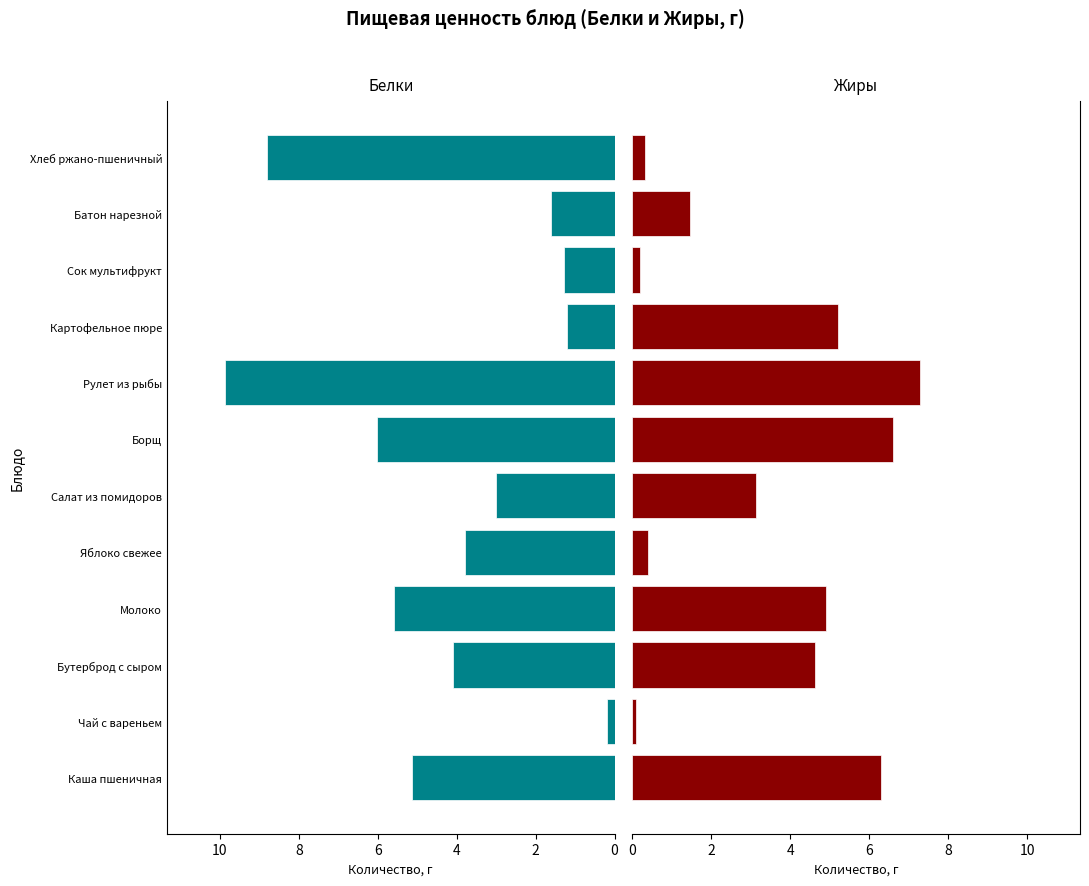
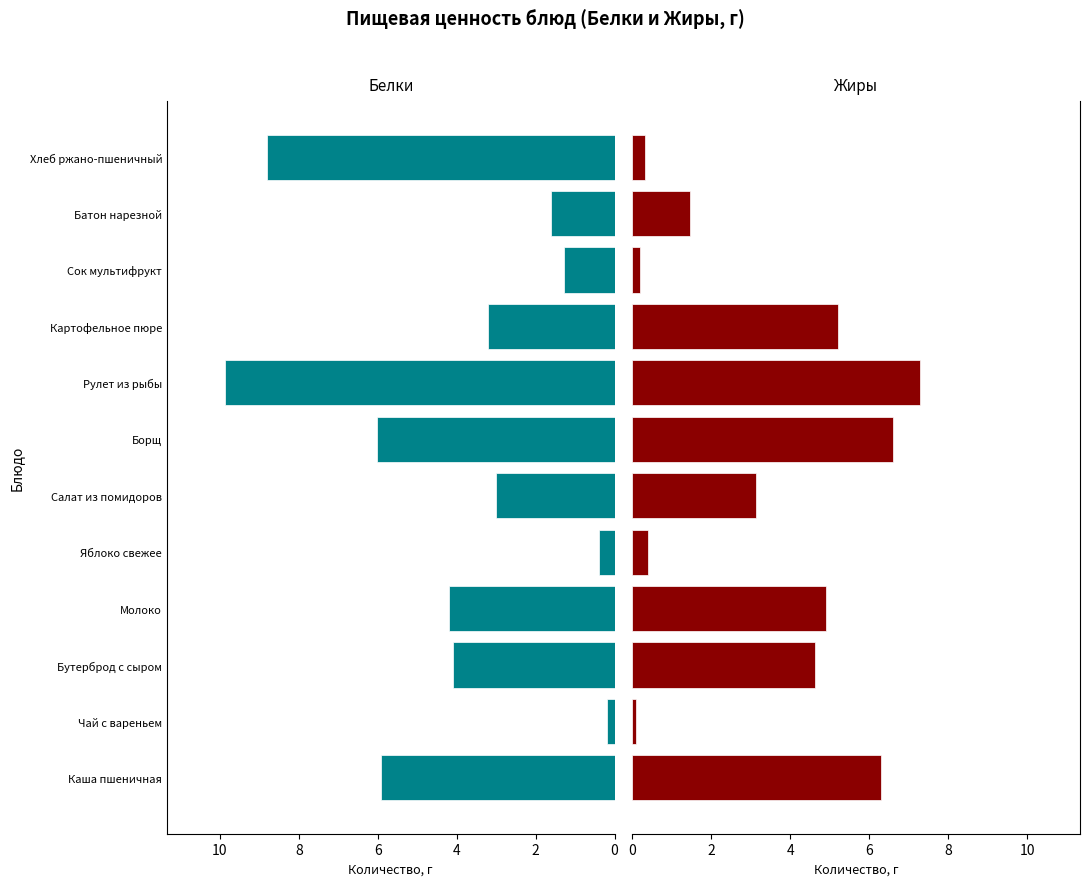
Белки, Картофельное пюре: 1.2 -> 3.2
Белки, Яблоко свежее: 3.8 -> 0.4
Белки, Молоко: 5.6 -> 4.2
Белки, Каша пшеничная: 5.1 -> 5.9
